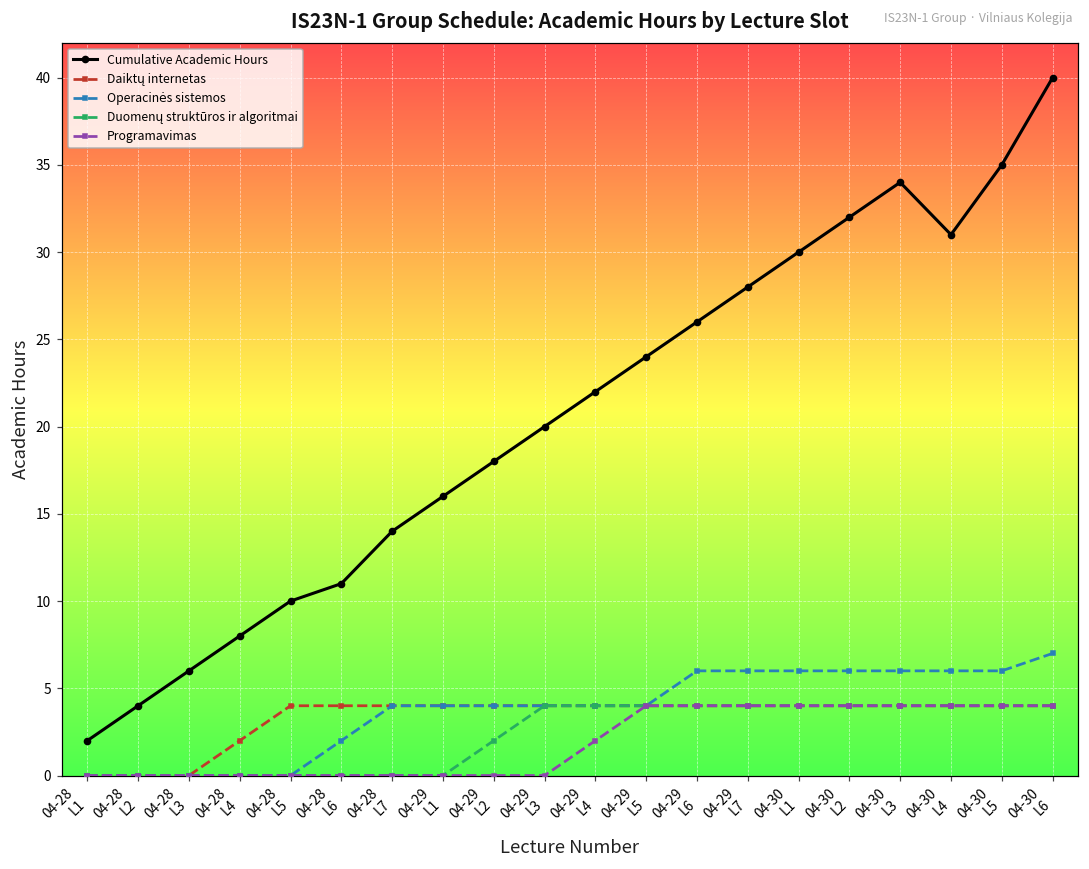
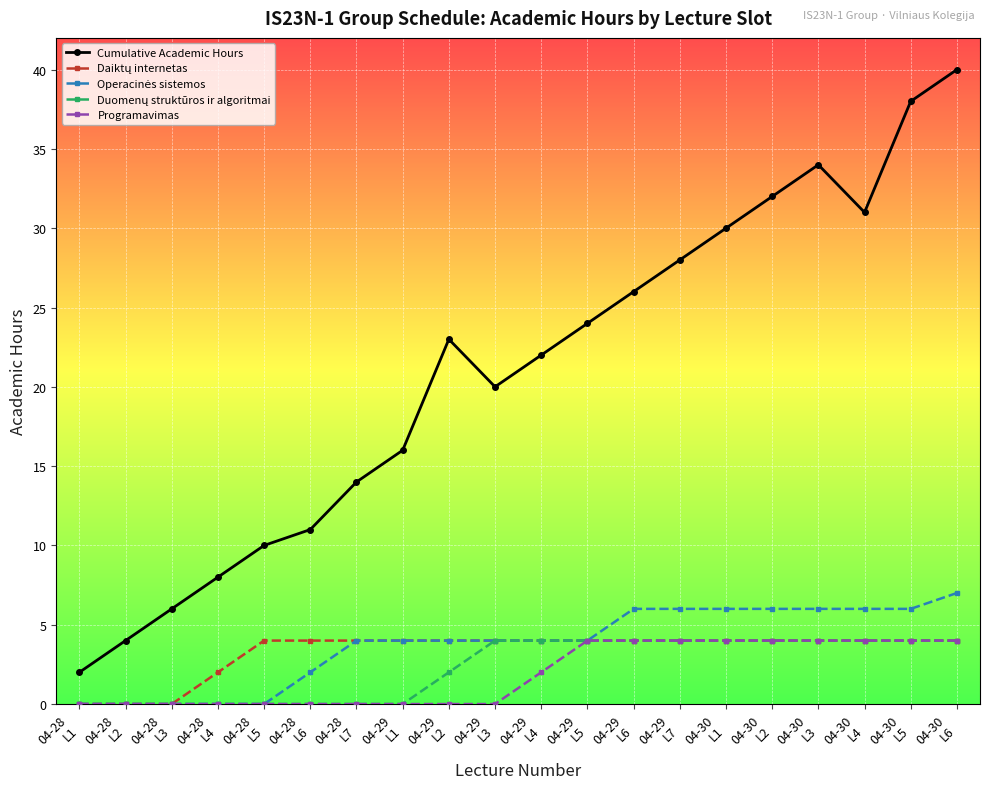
Cumulative Academic Hours, 04-29 L2: 18 -> 23
Cumulative Academic Hours, 04-30 L5: 35 -> 38
